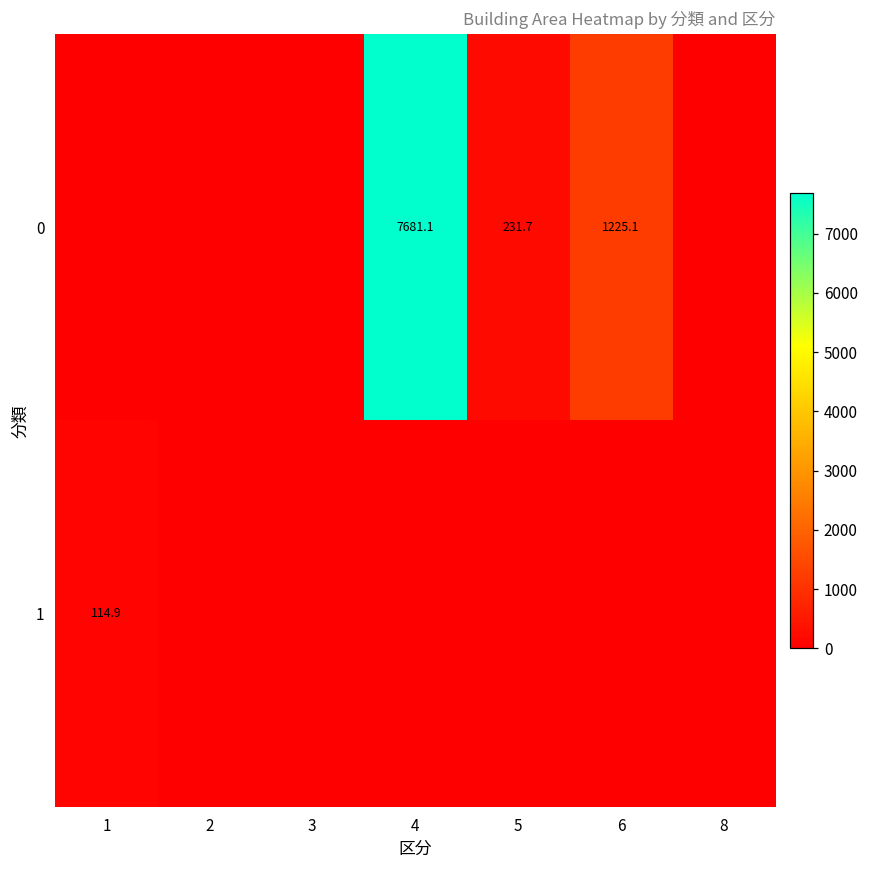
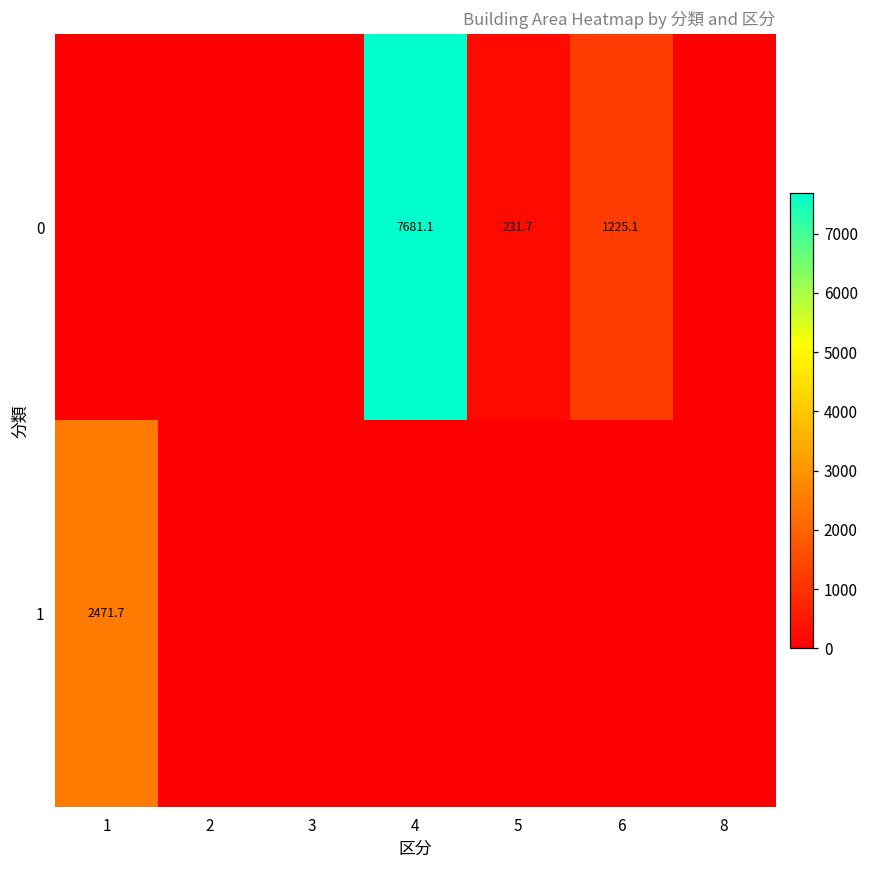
1, 1: 114.9 -> 2471.7
